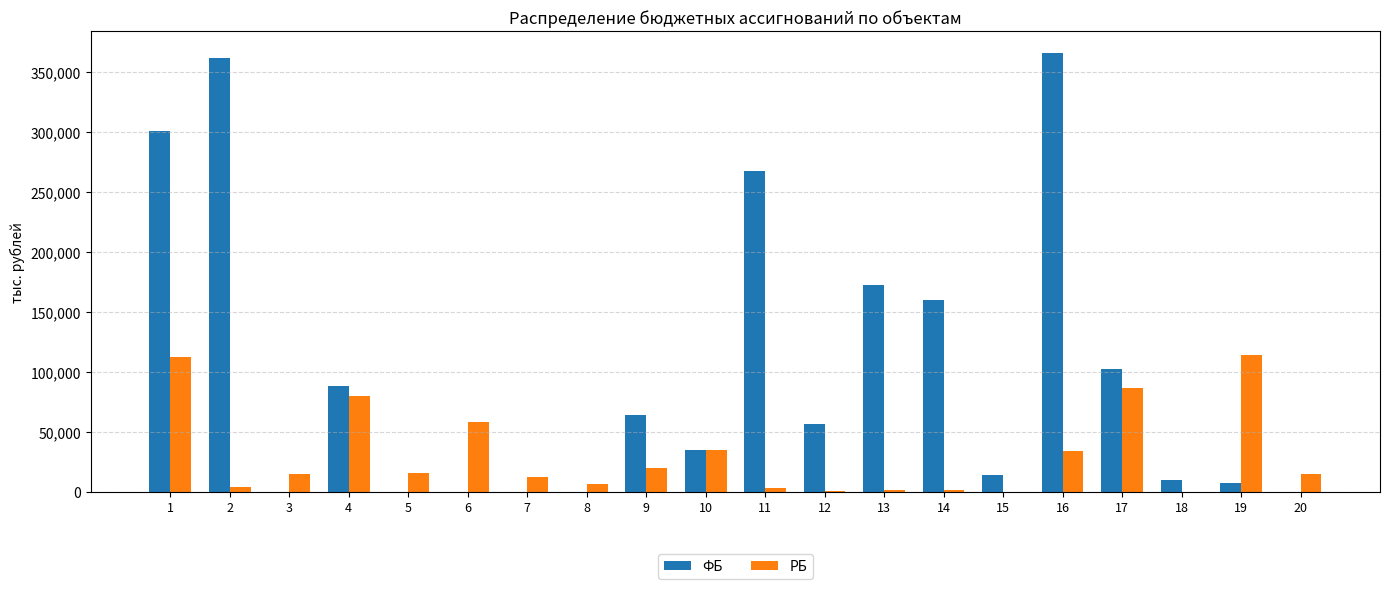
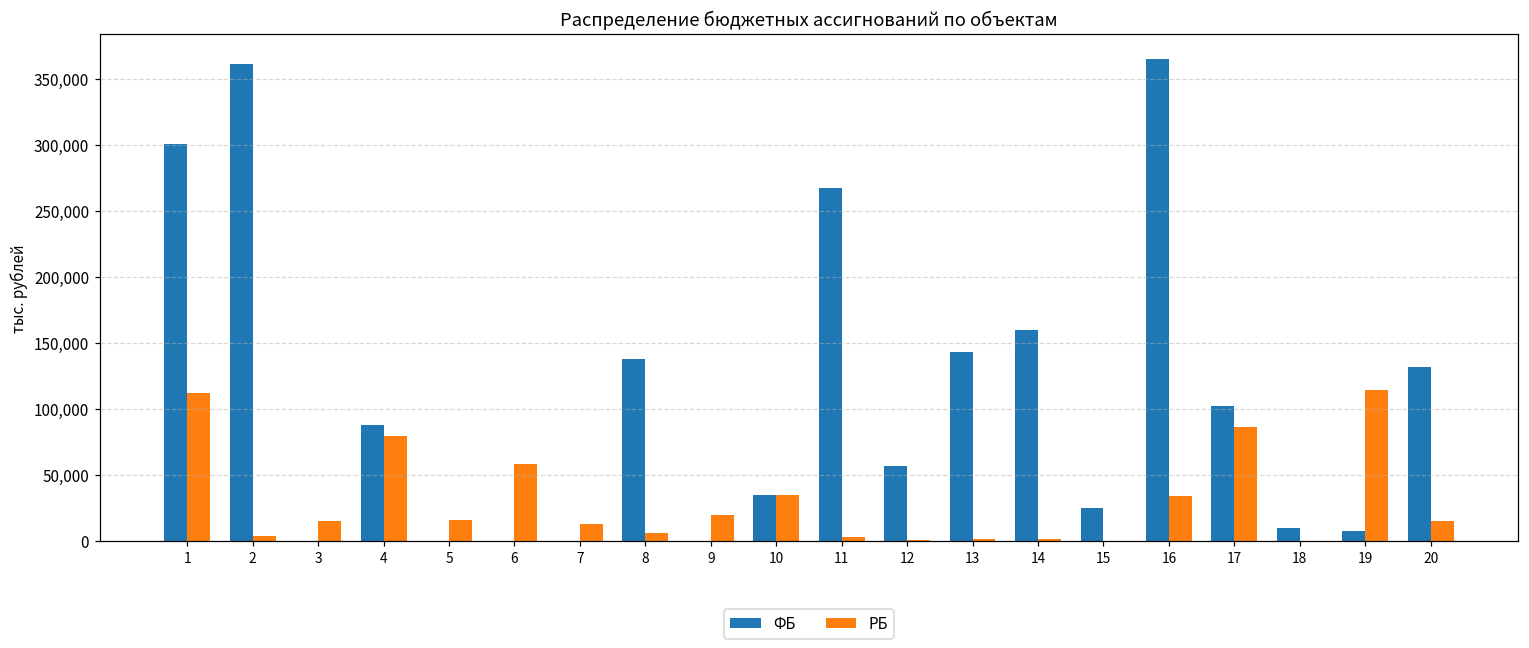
ФБ, 8: 0 -> 138,000
ФБ, 9: 64,000 -> 0
ФБ, 13: 173,000 -> 143,000
ФБ, 15: 14,000 -> 25,000
ФБ, 20: 0 -> 131,000
